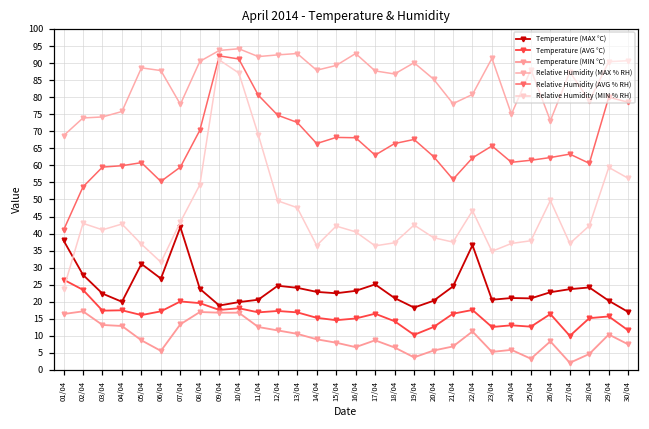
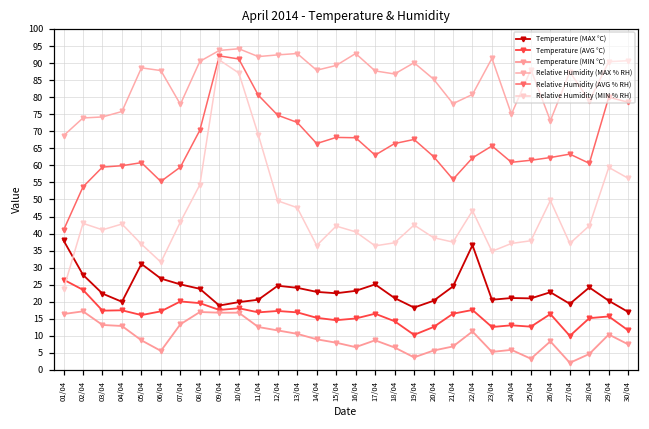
Temperature (MAX °C), 07/04: 42 -> 25
Temperature (MAX °C), 27/04: 24 -> 19
